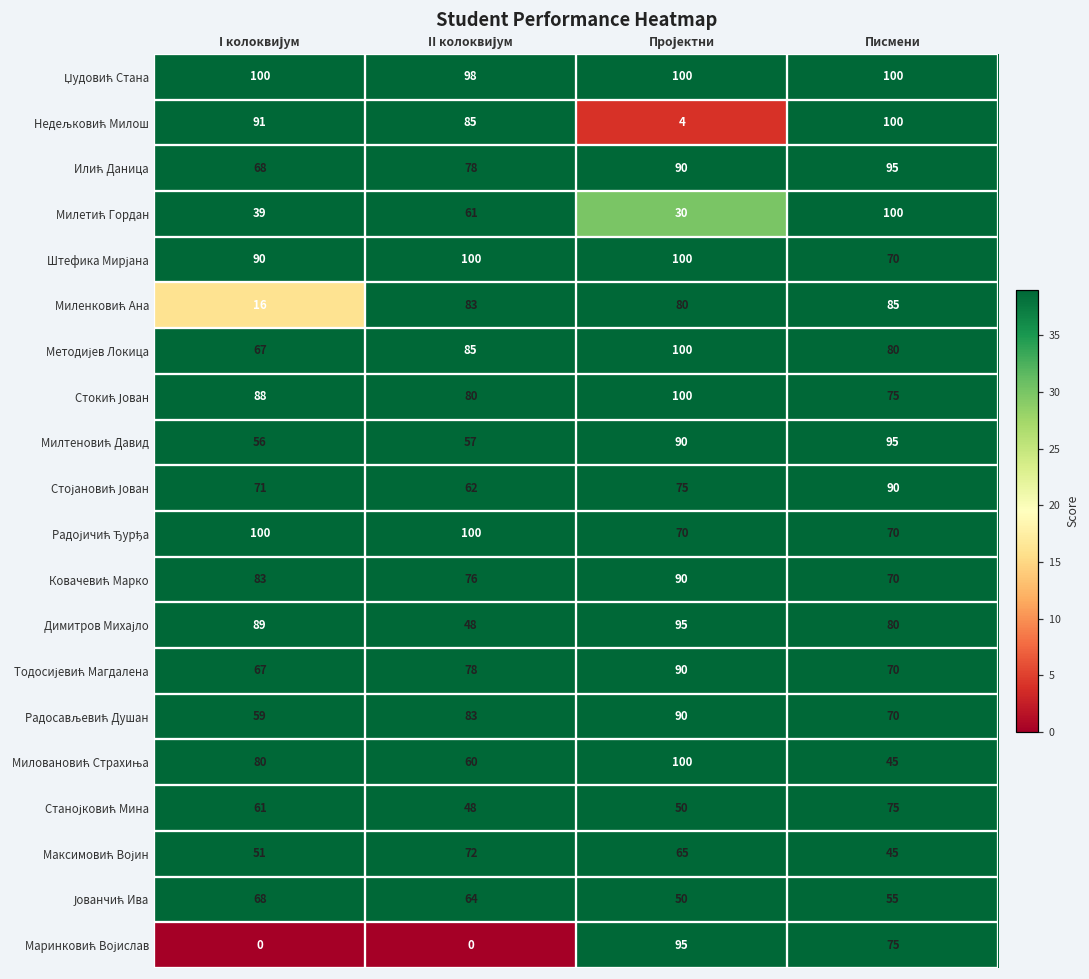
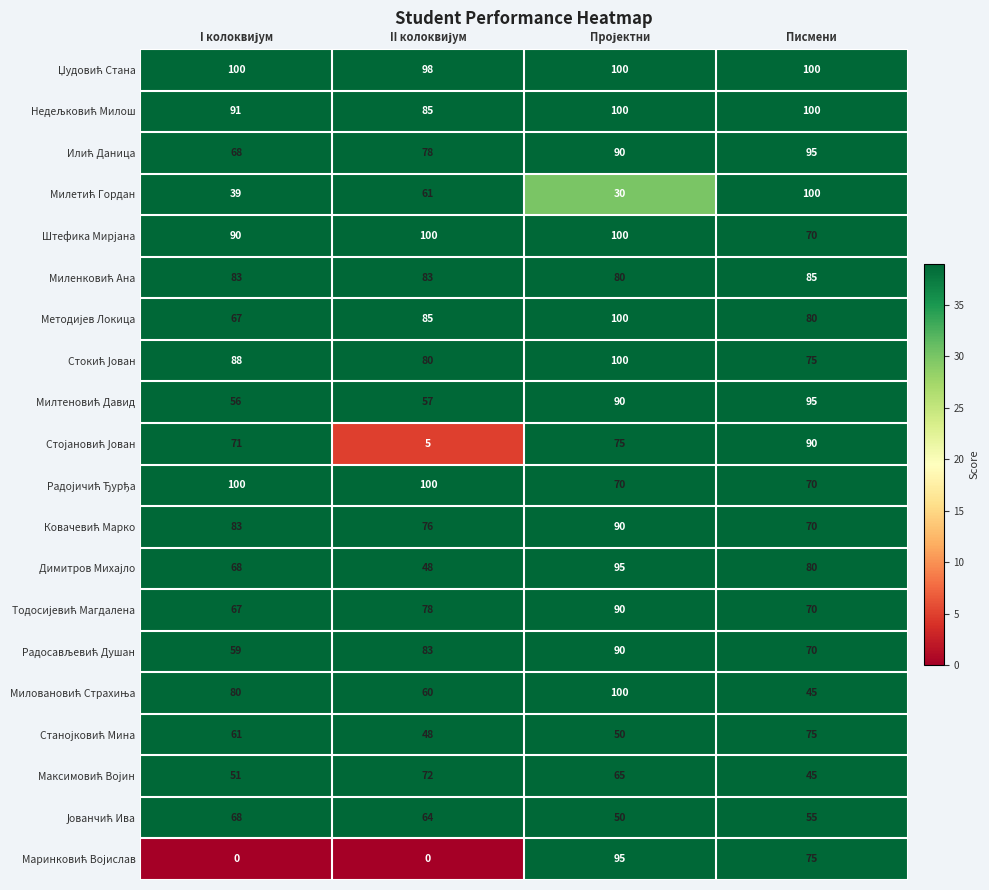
Недељковић Милош, Пројектни: 4 -> 100
Миленковић Ана, I колоквијум: 16 -> 83
Стојановић Јован, II колоквијум: 62 -> 5
Димитров Михајло, I колоквијум: 89 -> 68
